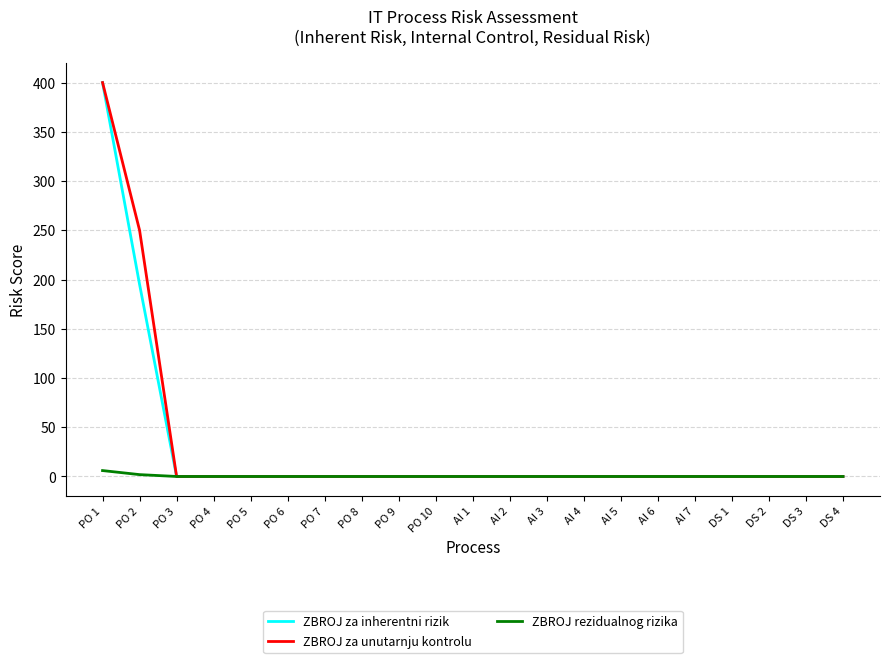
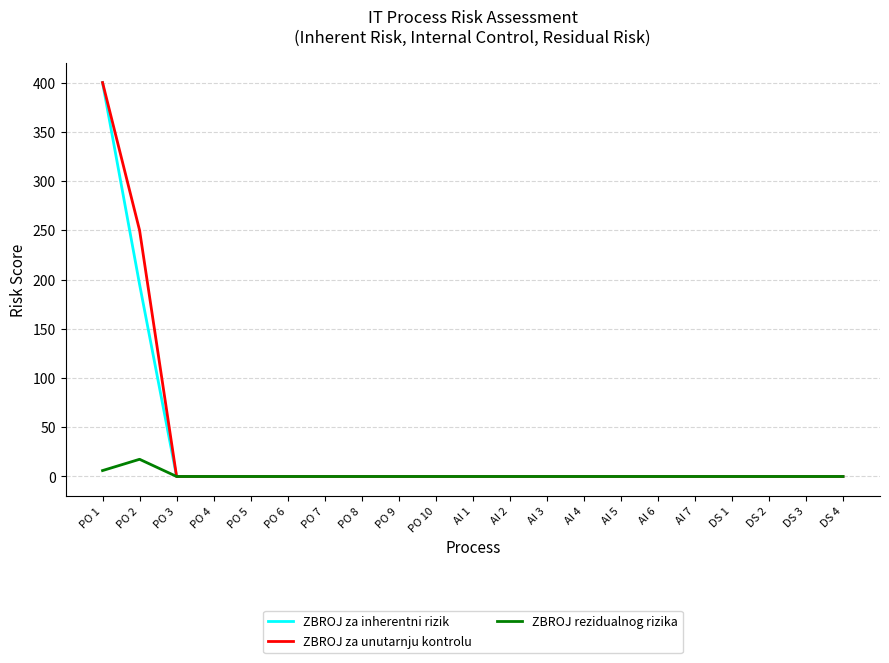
ZBROJ rezidualnog rizika, PO 2: 0 -> 20
